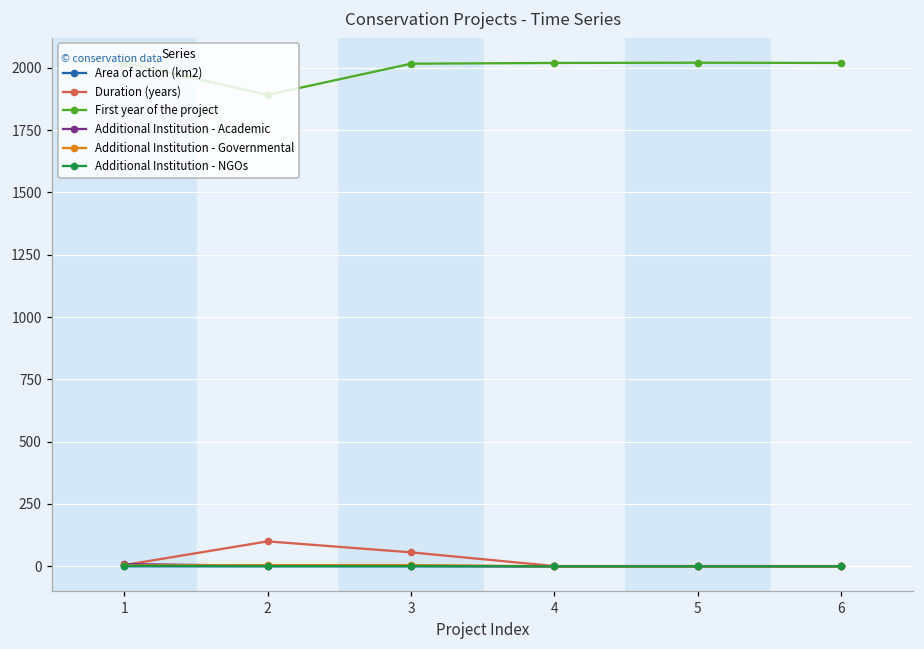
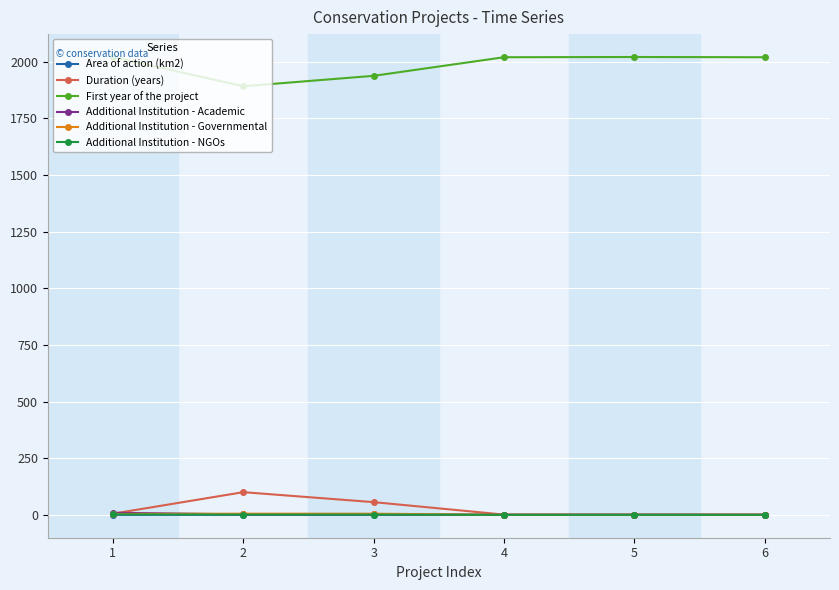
First year of the project, 3: 2020 -> 1940
